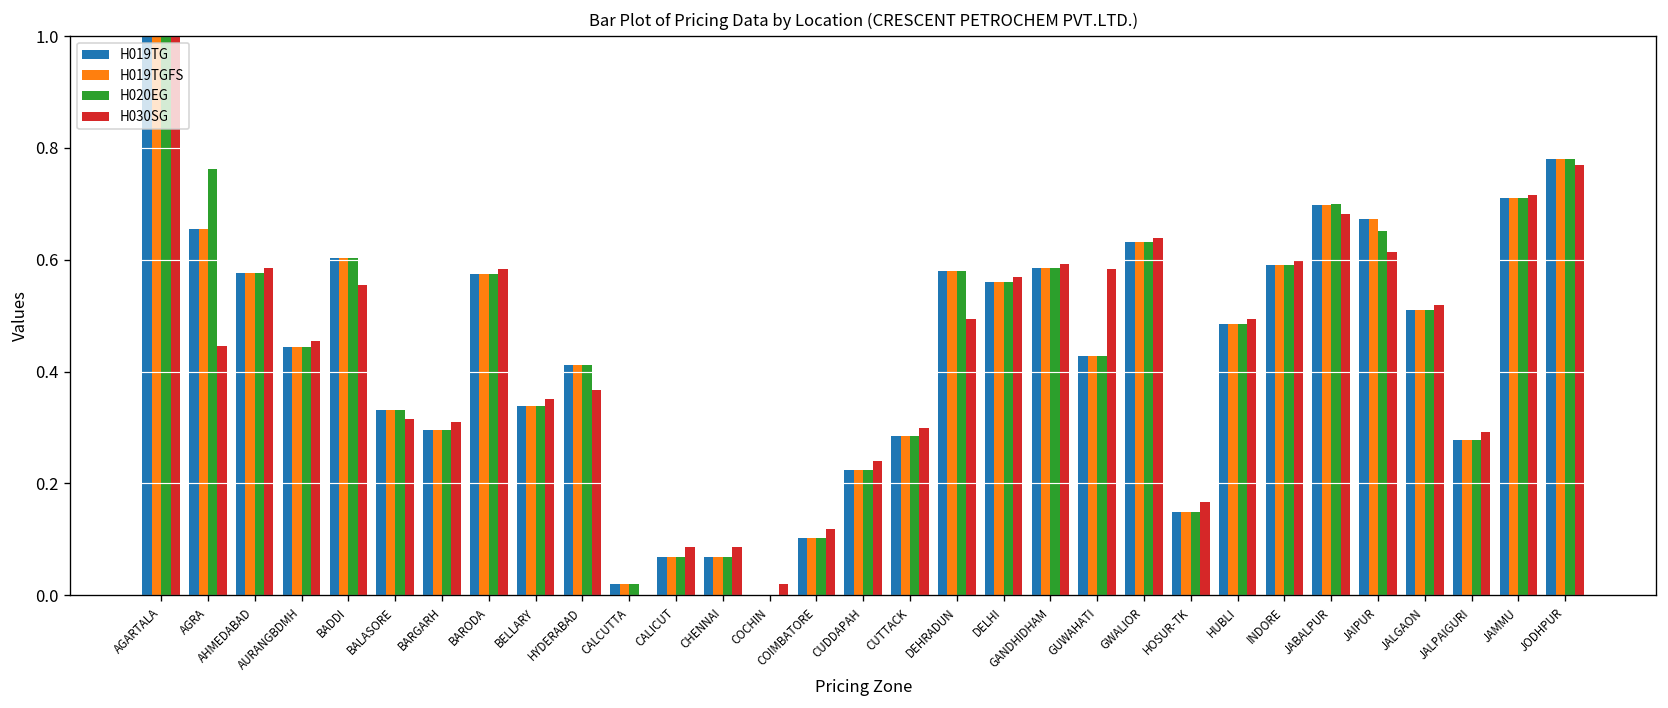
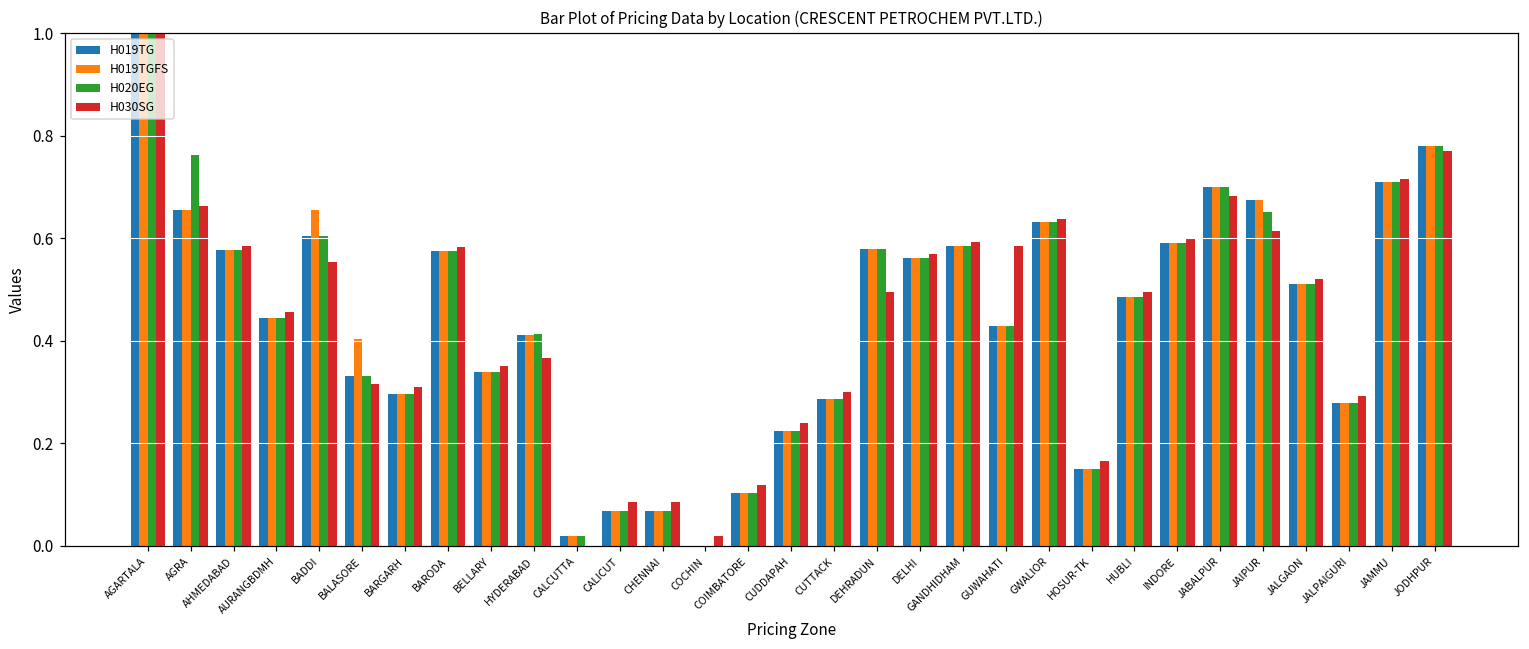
H030SG, AGRA: 0.45 -> 0.66
H019TGFS, BADDI: 0.60 -> 0.65
H019TGFS, BALASORE: 0.33 -> 0.40
